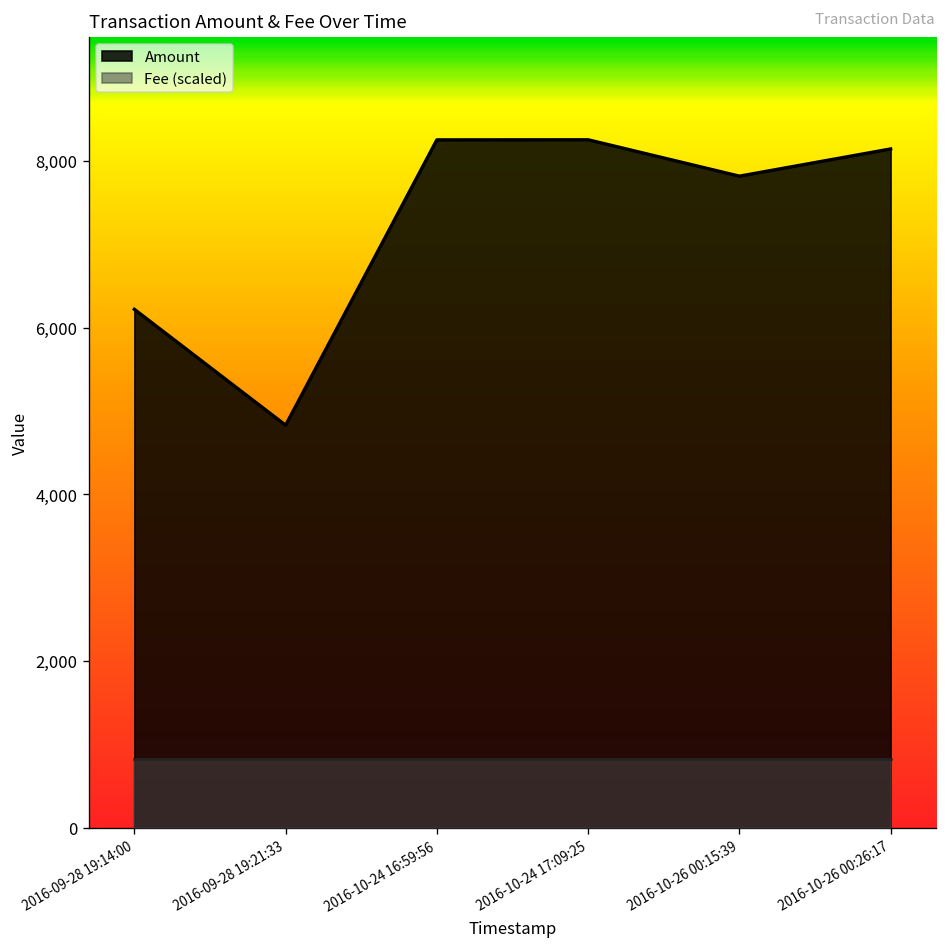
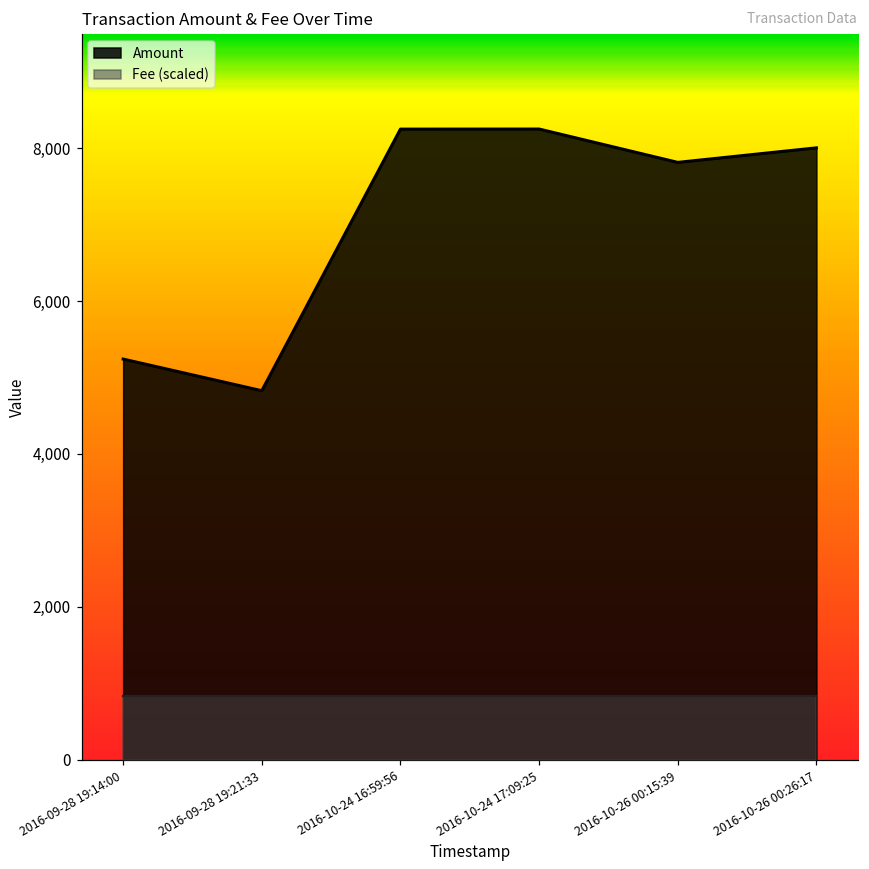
Amount, 2016-09-28 19:14:00: 6,200 -> 5,200
Amount, 2016-10-26 00:26:17: 8,100 -> 8,000
